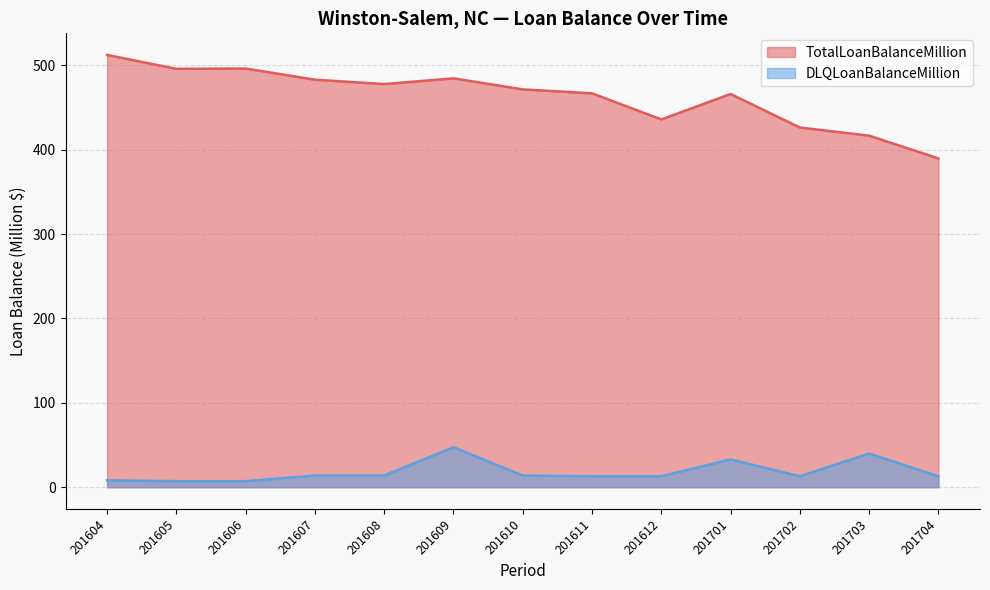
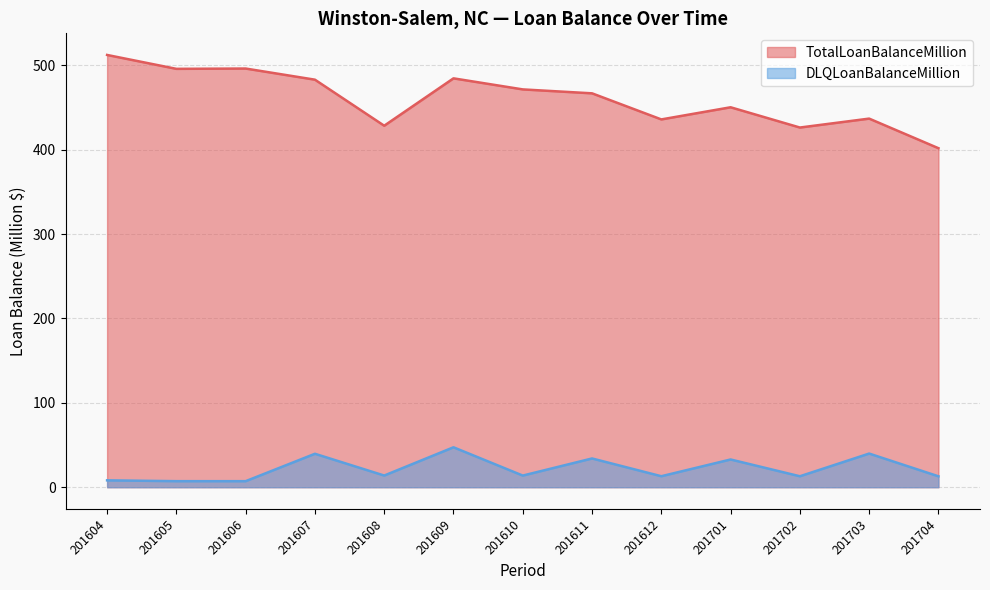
DLQLoanBalanceMillion, 201607: 10 -> 40
TotalLoanBalanceMillion, 201608: 480 -> 430
DLQLoanBalanceMillion, 201611: 10 -> 30
TotalLoanBalanceMillion, 201701: 470 -> 450
TotalLoanBalanceMillion, 201703: 420 -> 440
TotalLoanBalanceMillion, 201704: 390 -> 400
